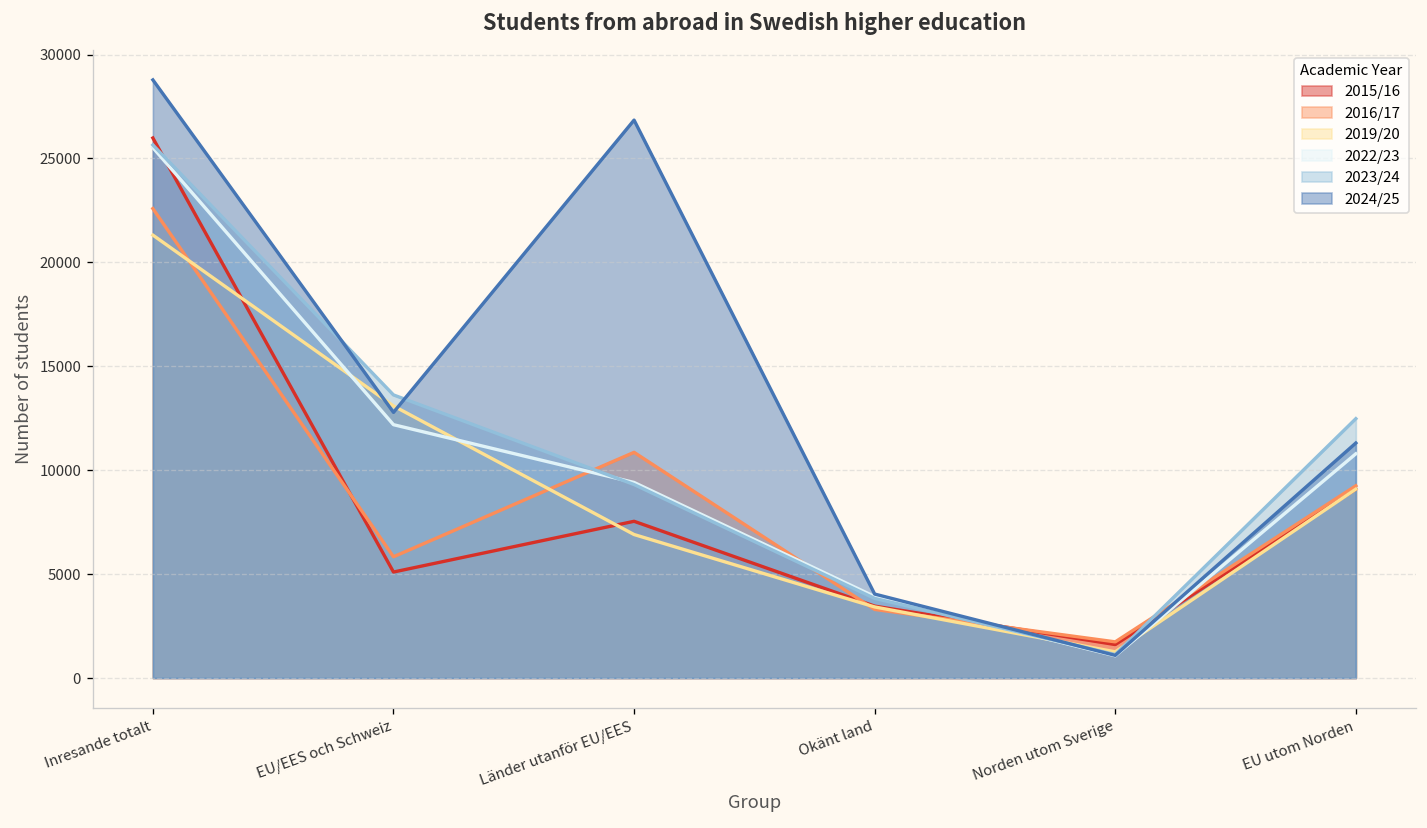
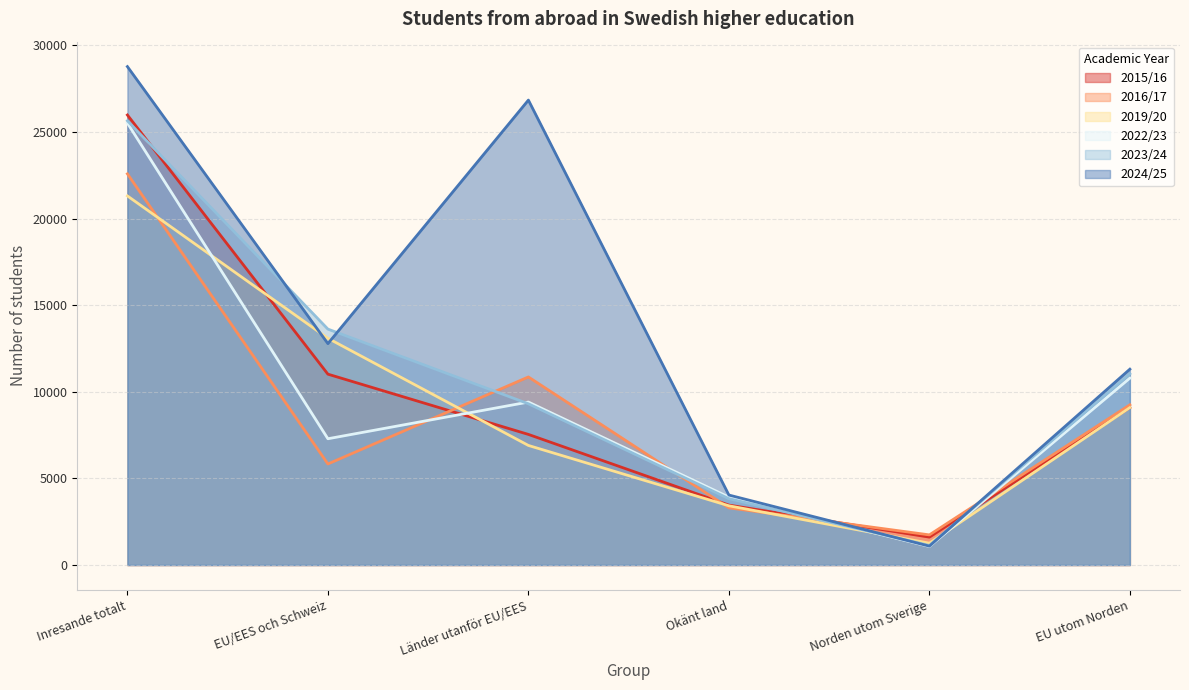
2015/16, EU/EES och Schweiz: 5100 -> 11000
2022/23, EU/EES och Schweiz: 12200 -> 7300
2023/24, EU utom Norden: 12500 -> 11000
